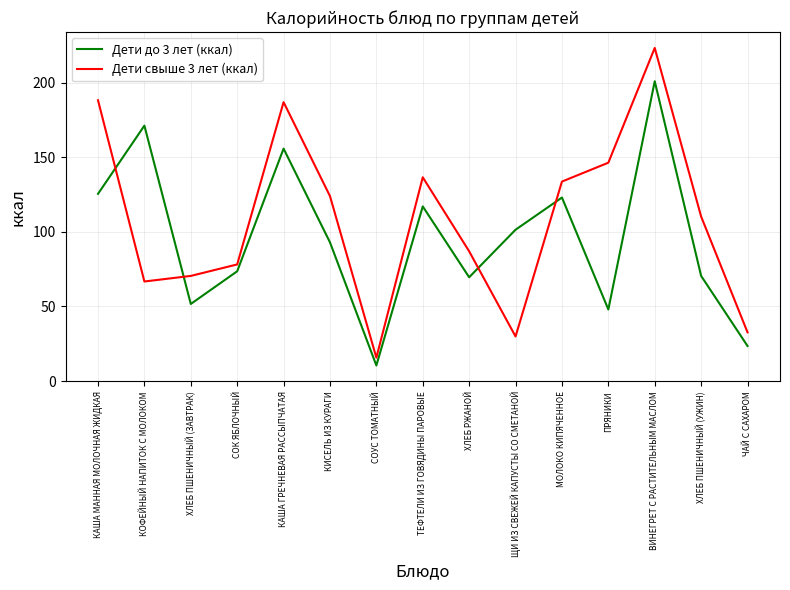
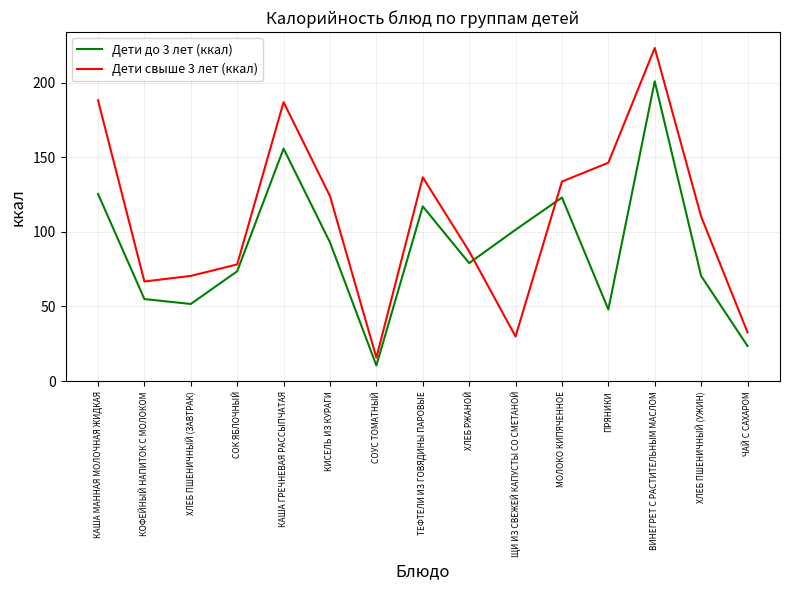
Дети до 3 лет (ккал), КОФЕЙНЫЙ НАПИТОК С МОЛОКОМ: 171 -> 55
Дети до 3 лет (ккал), ХЛЕБ РЖАНОЙ: 70 -> 79
